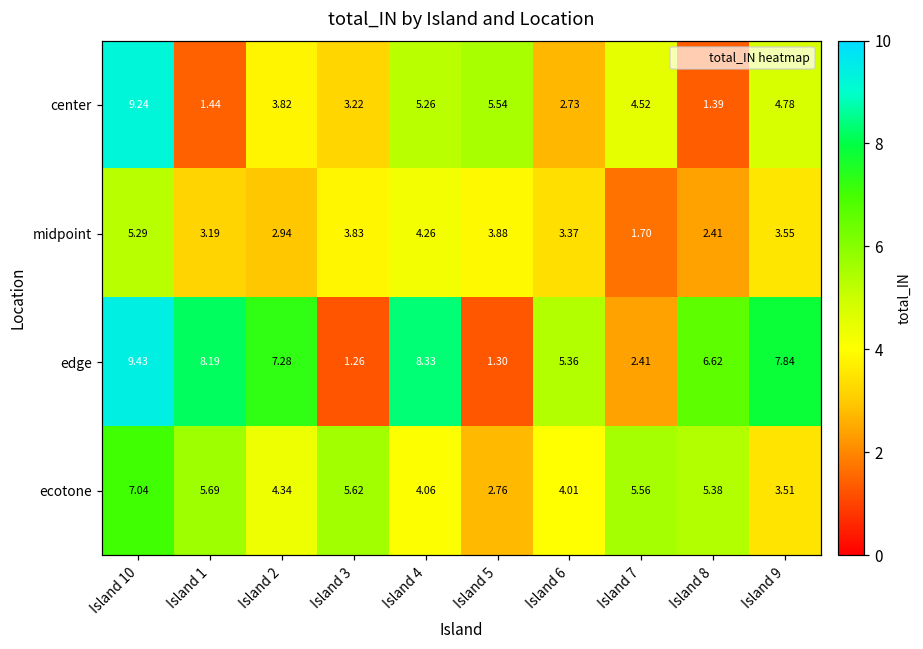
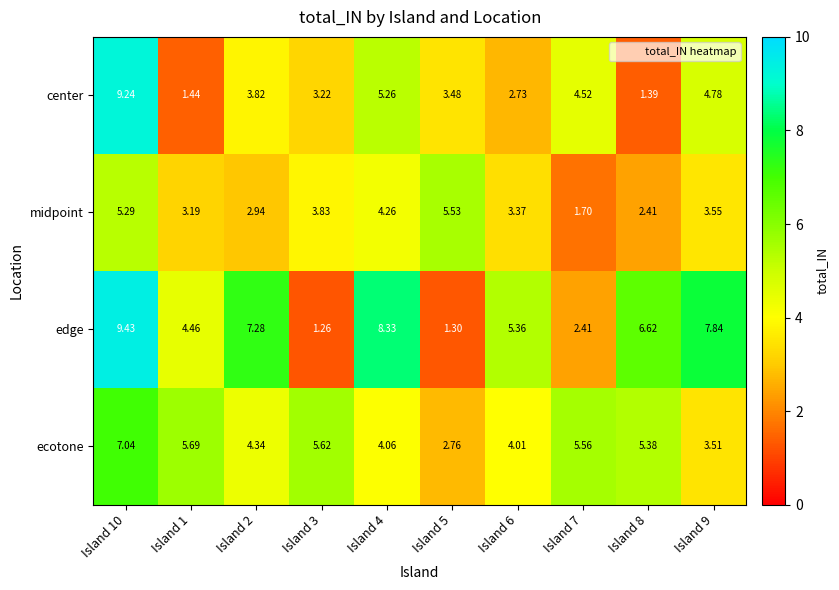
center, Island 5: 5.54 -> 3.48
midpoint, Island 5: 3.88 -> 5.53
edge, Island 1: 8.19 -> 4.46
